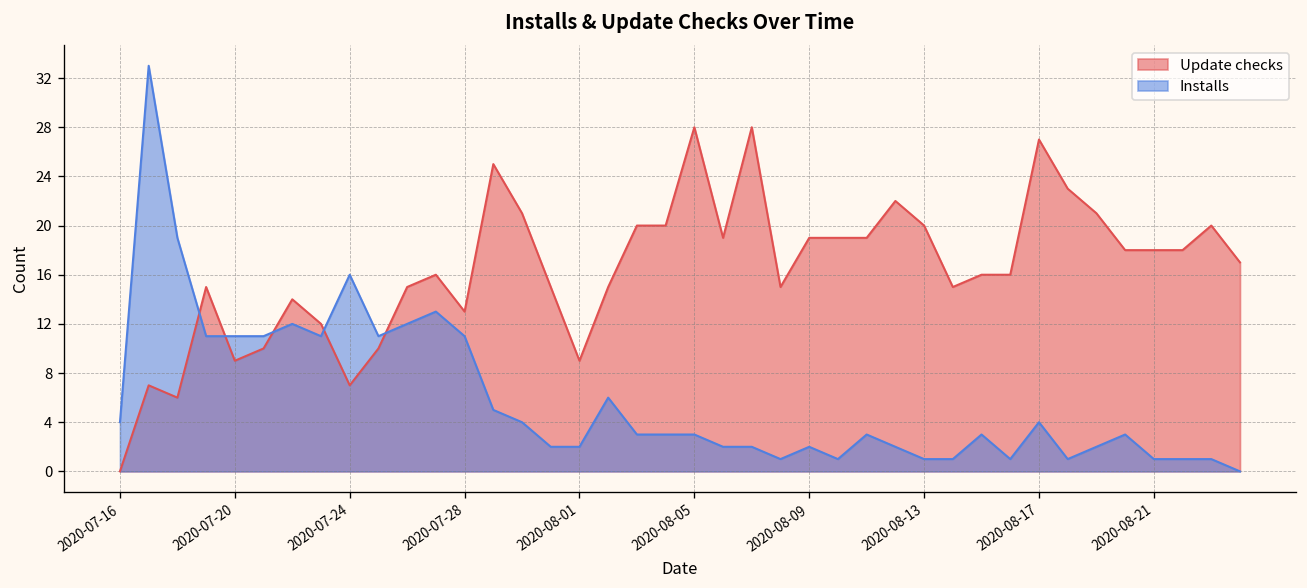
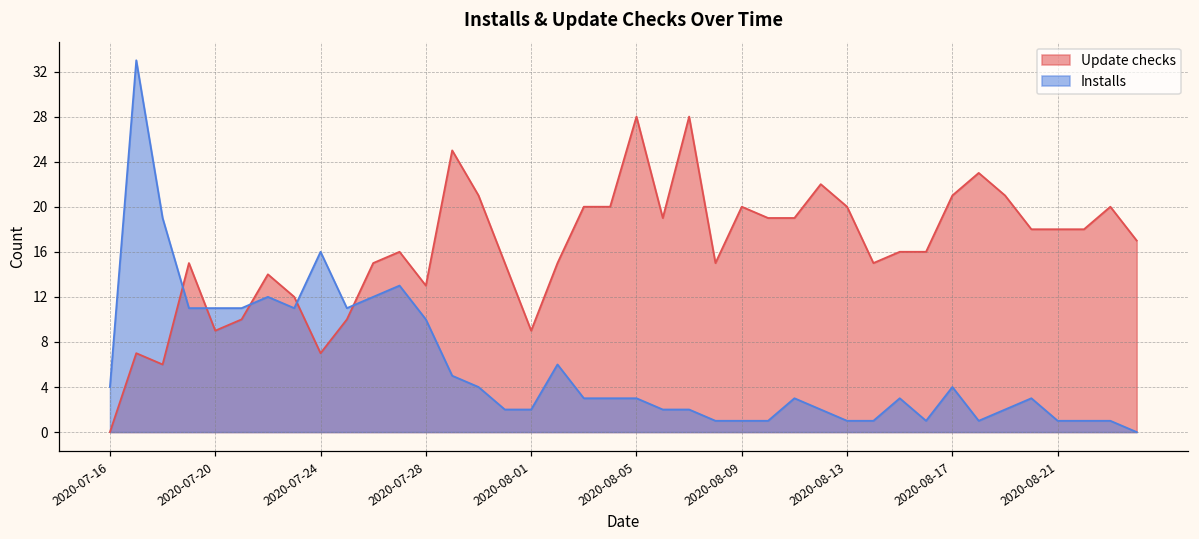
Installs, 2020-07-28: 11 -> 10
Update checks, 2020-08-09: 19 -> 20
Installs, 2020-08-09: 2 -> 1
Update checks, 2020-08-17: 27 -> 21
